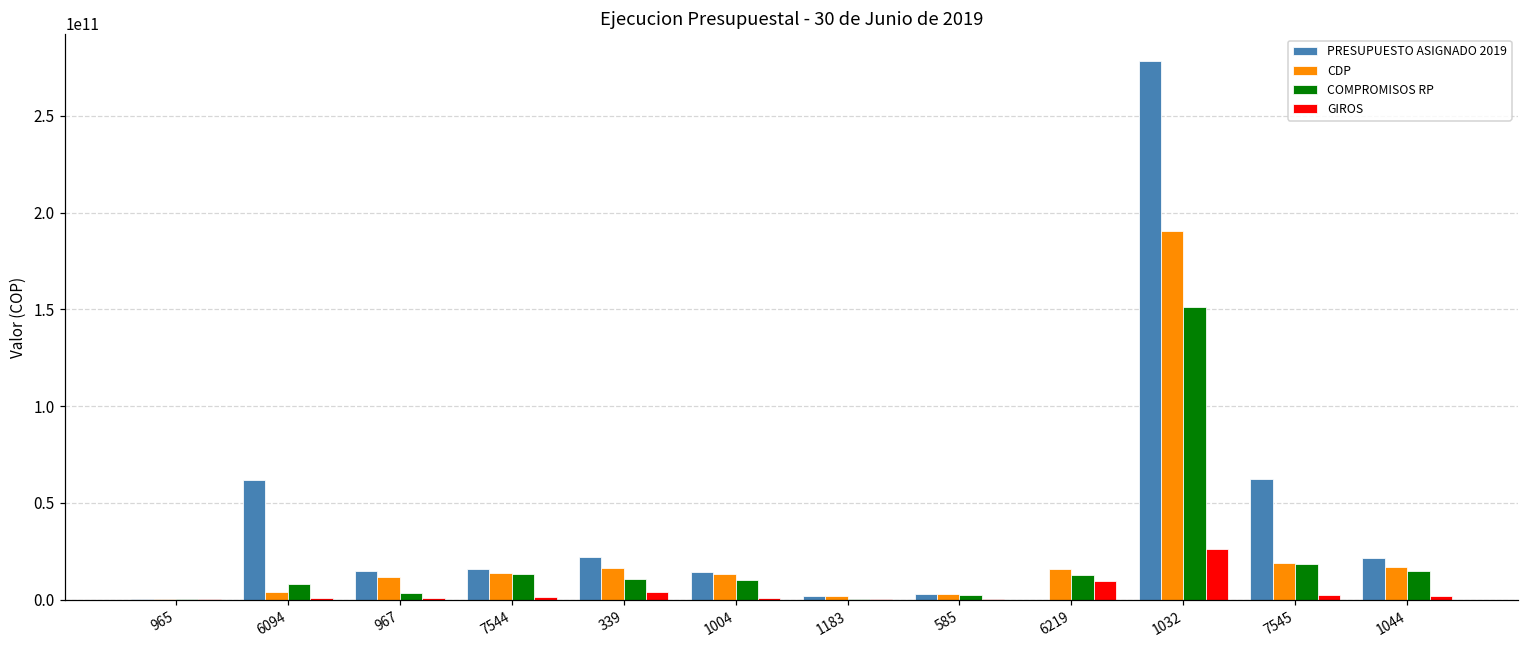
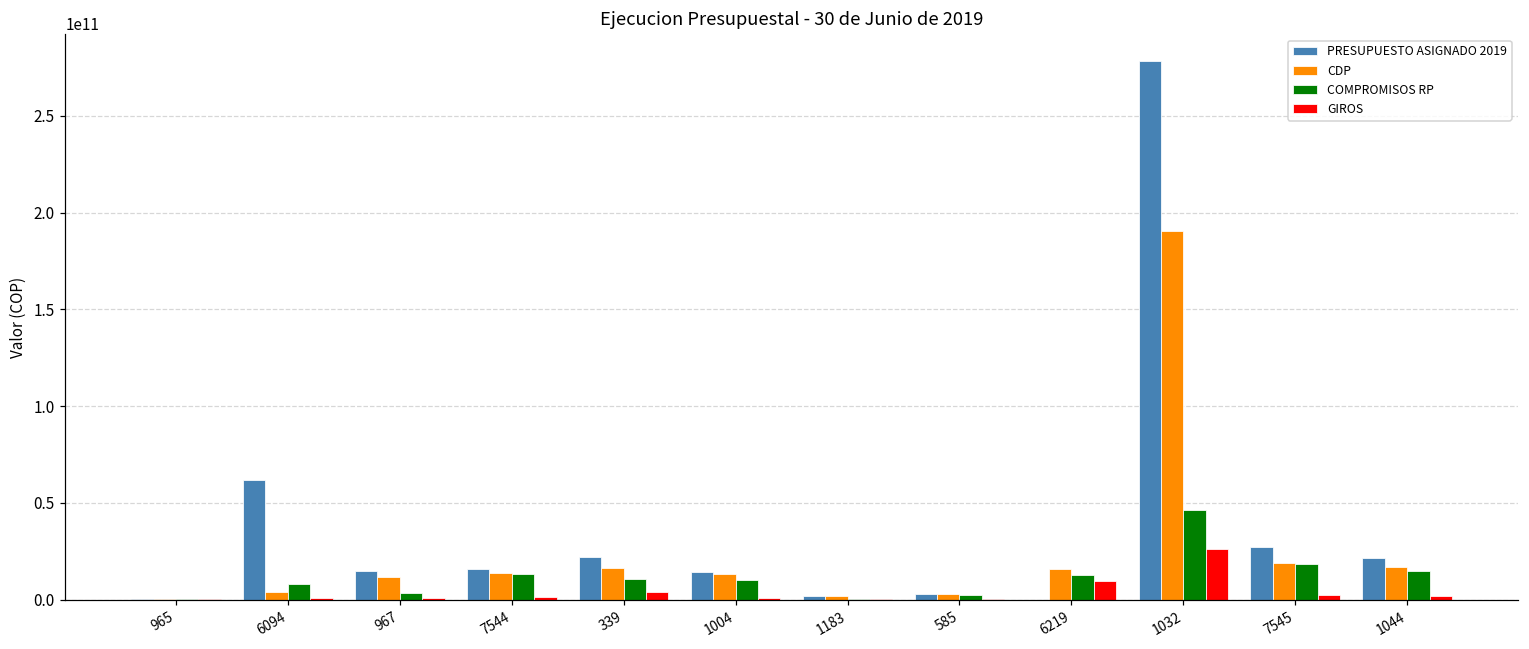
COMPROMISOS RP, 1032: 151000000000 -> 46000000000
PRESUPUESTO ASIGNADO 2019, 7545: 62000000000 -> 27000000000
